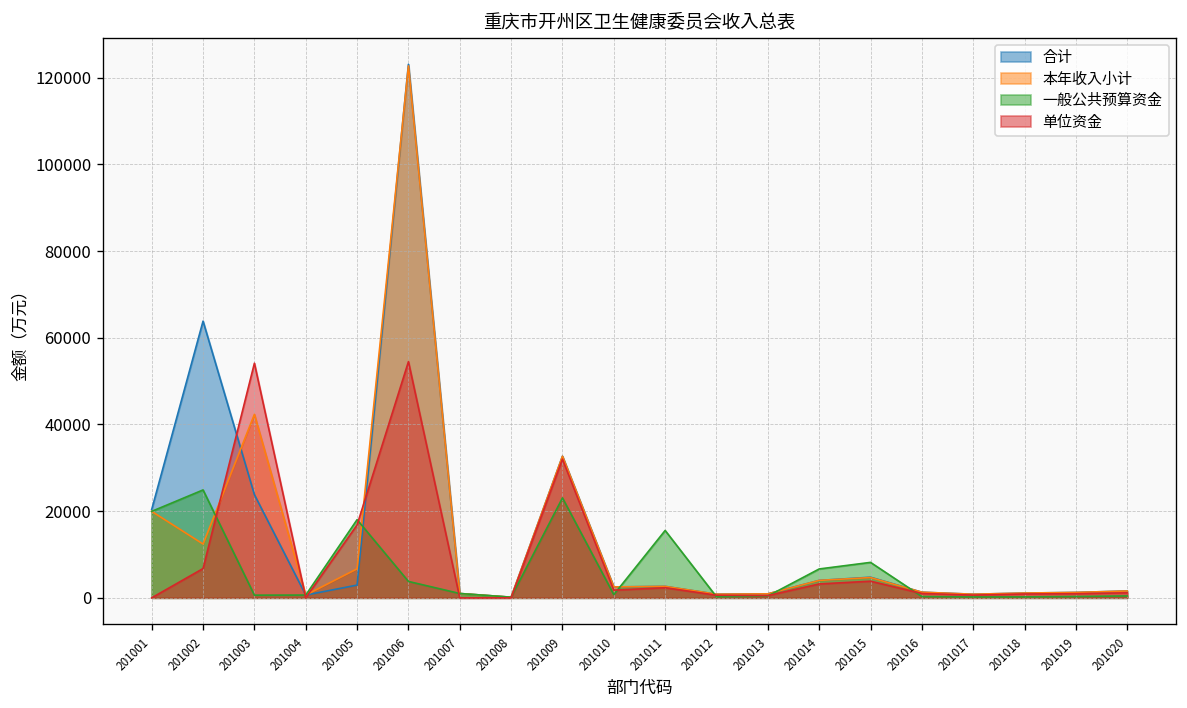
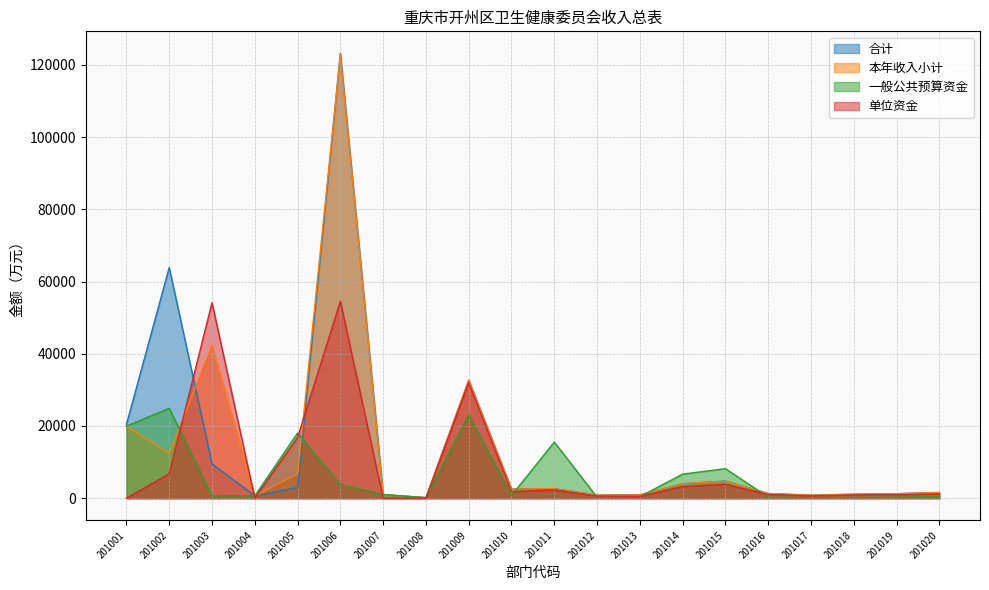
合计, 201003: 24000 -> 10000
